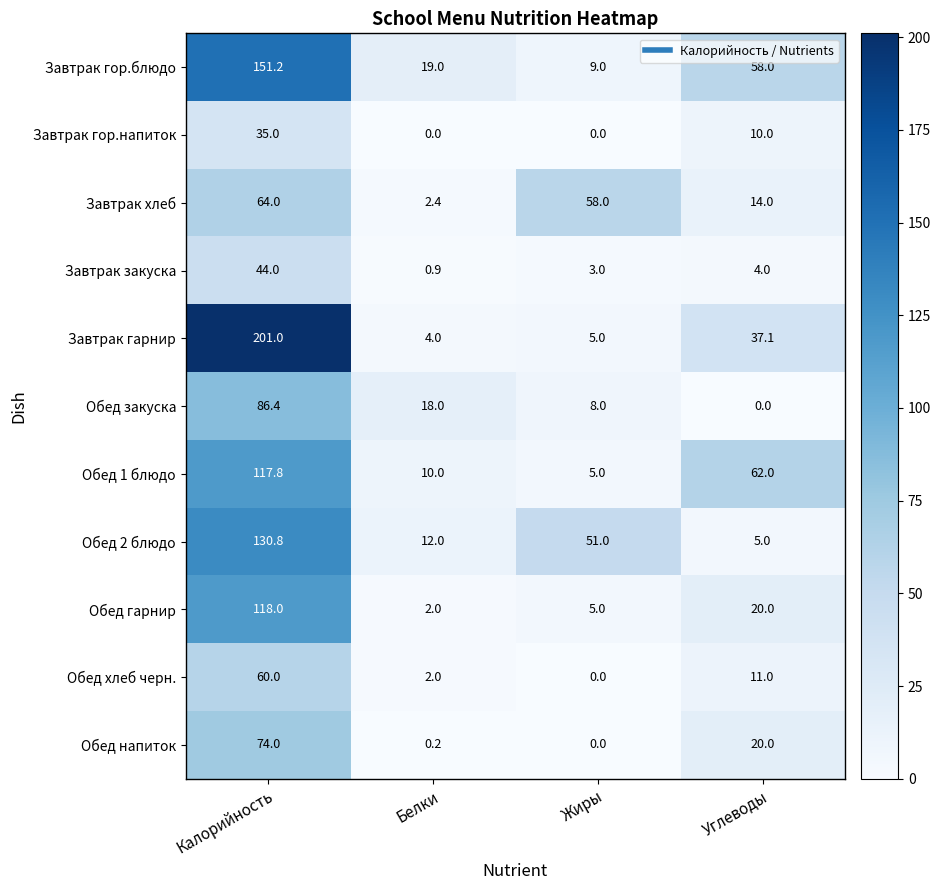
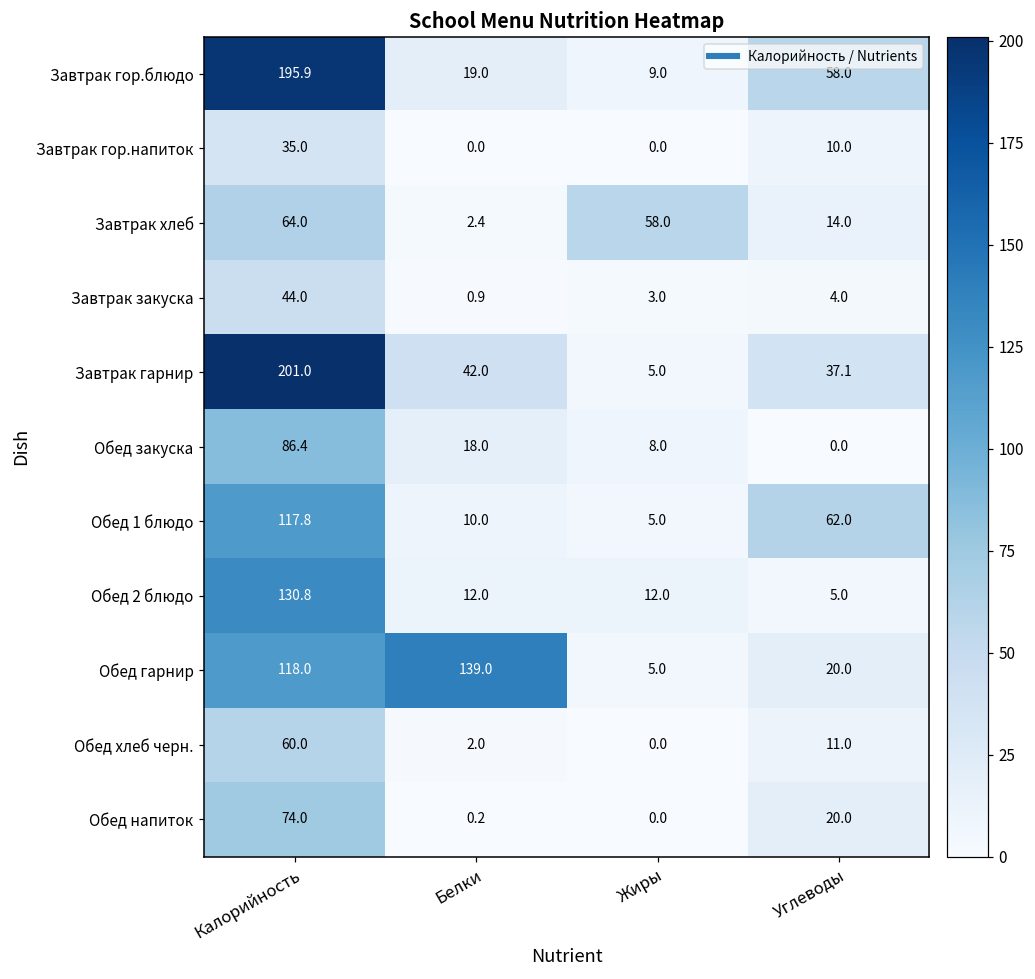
Завтрак гор.блюдо, Калорийность: 151.2 -> 195.9
Завтрак гарнир, Белки: 4.0 -> 42.0
Обед 2 блюдо, Жиры: 51.0 -> 12.0
Обед гарнир, Белки: 2.0 -> 139.0
